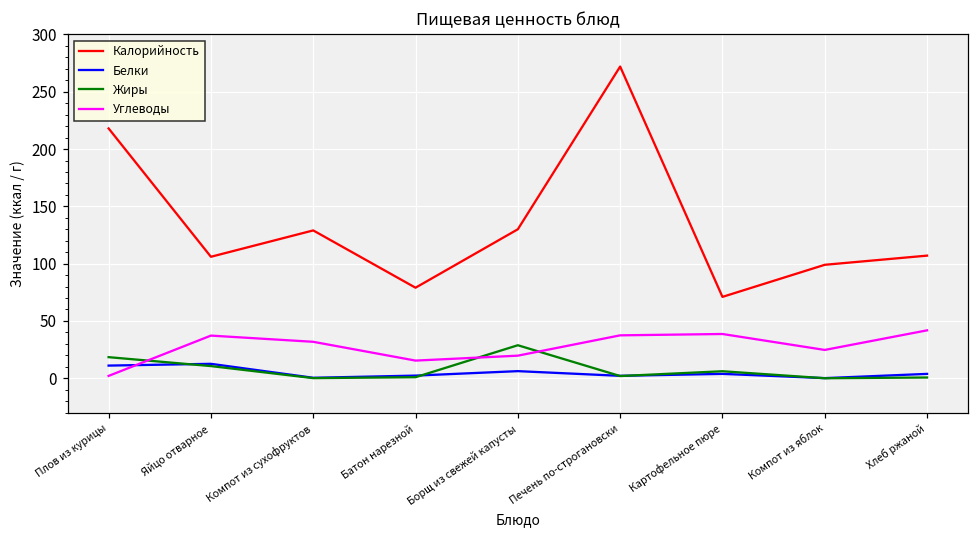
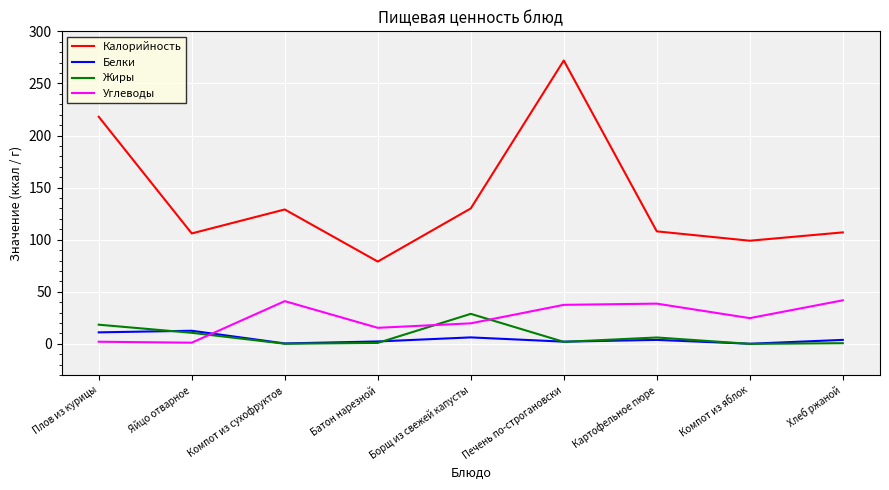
Углеводы, Яйцо отварное: 37 -> 1
Углеводы, Компот из сухофруктов: 32 -> 41
Калорийность, Картофельное пюре: 71 -> 108
